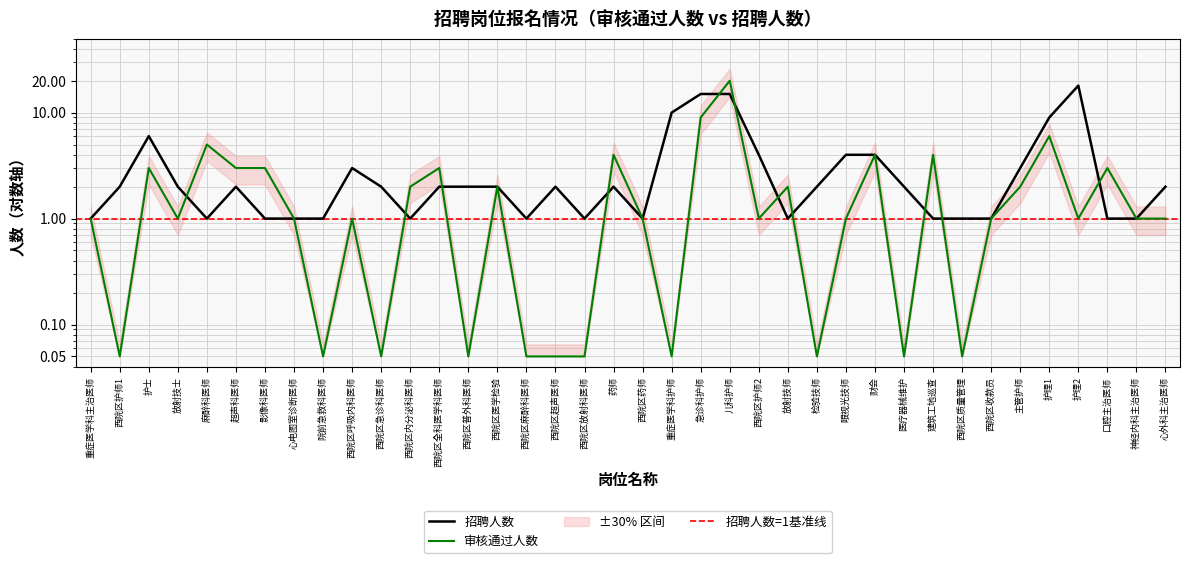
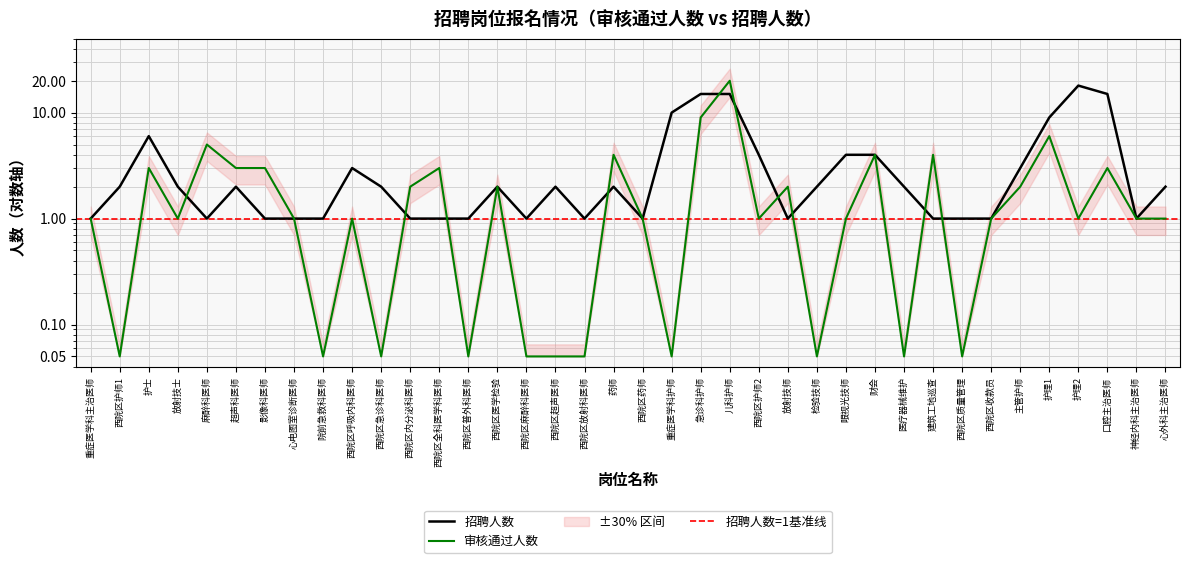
招聘人数, 西院区全科医学科医师: 2 -> 1
招聘人数, 西院区普外科医师: 2 -> 1
招聘人数, 口腔主治医师: 1 -> 15
